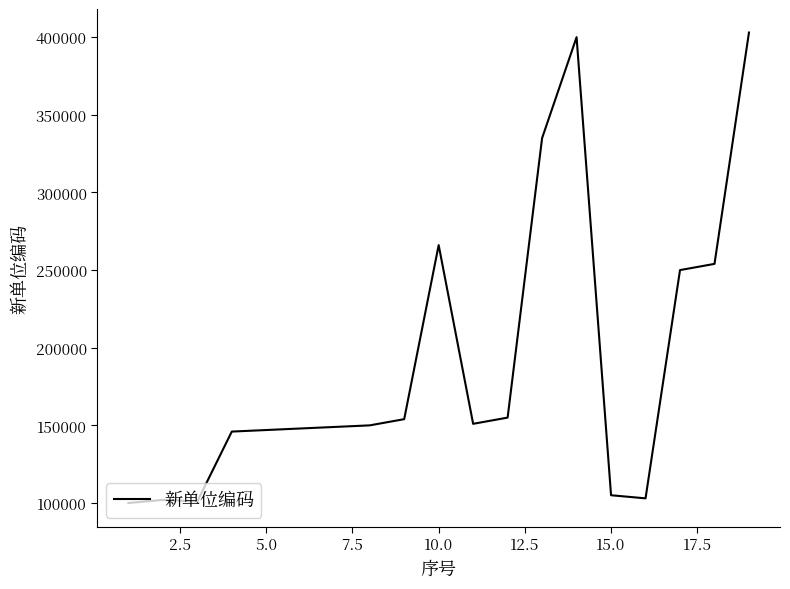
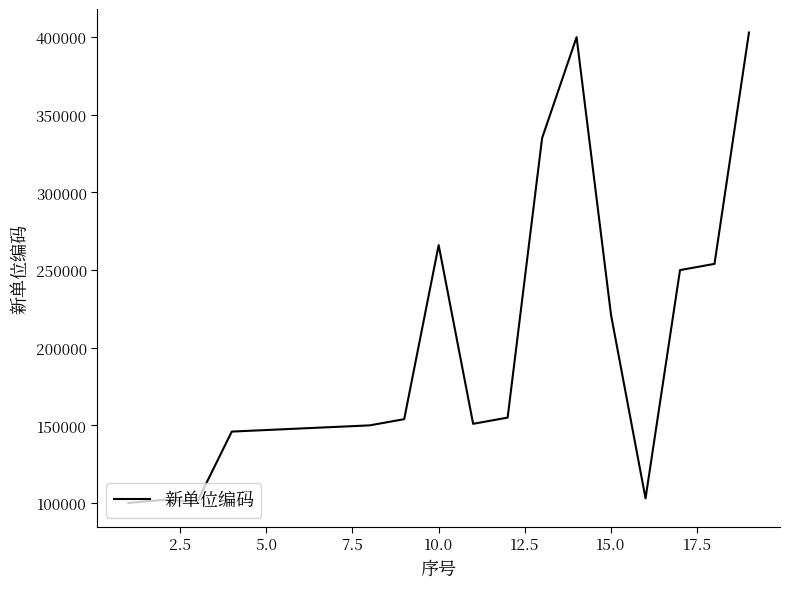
15.0: 105000 -> 221000
